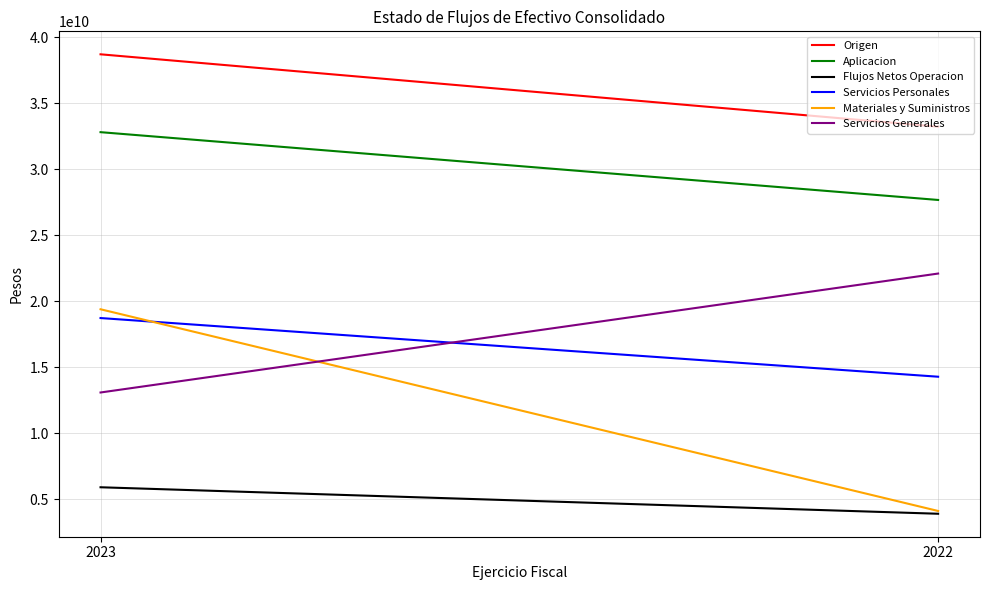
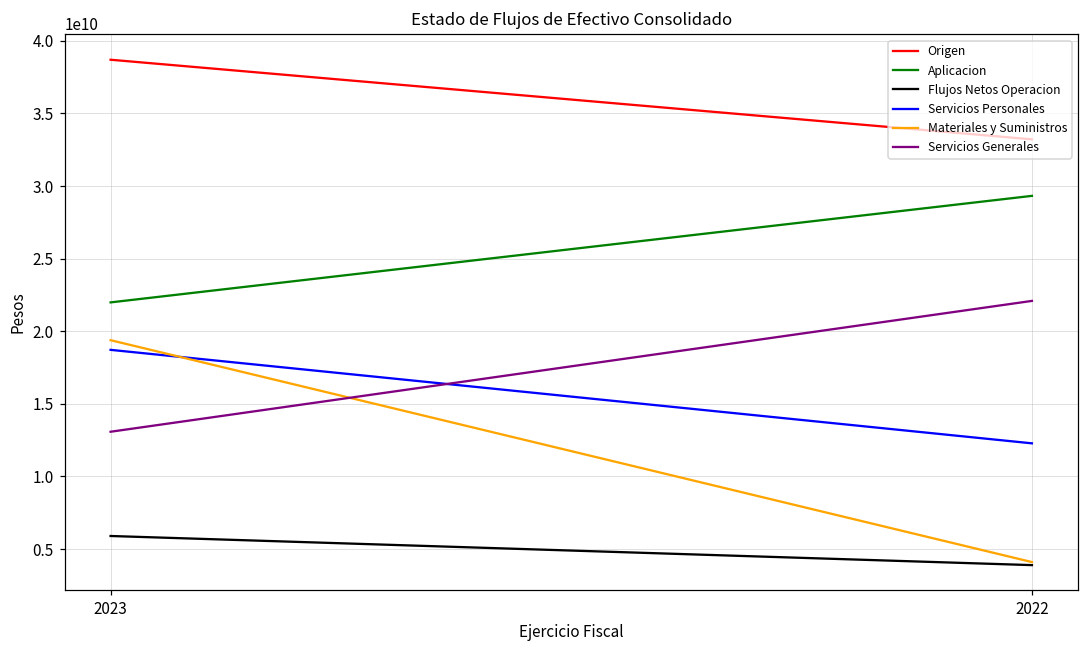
Aplicacion, 2023: 32800000000 -> 22000000000
Aplicacion, 2022: 27700000000 -> 29300000000
Servicios Personales, 2022: 14300000000 -> 12300000000
